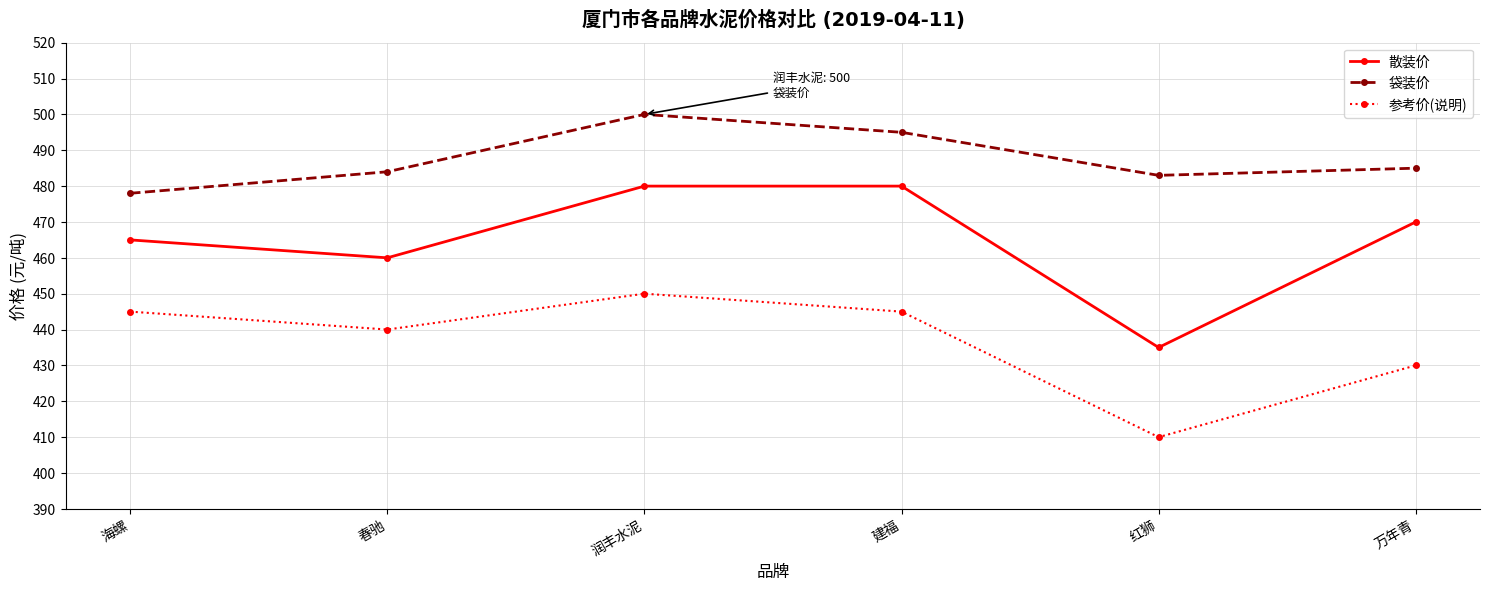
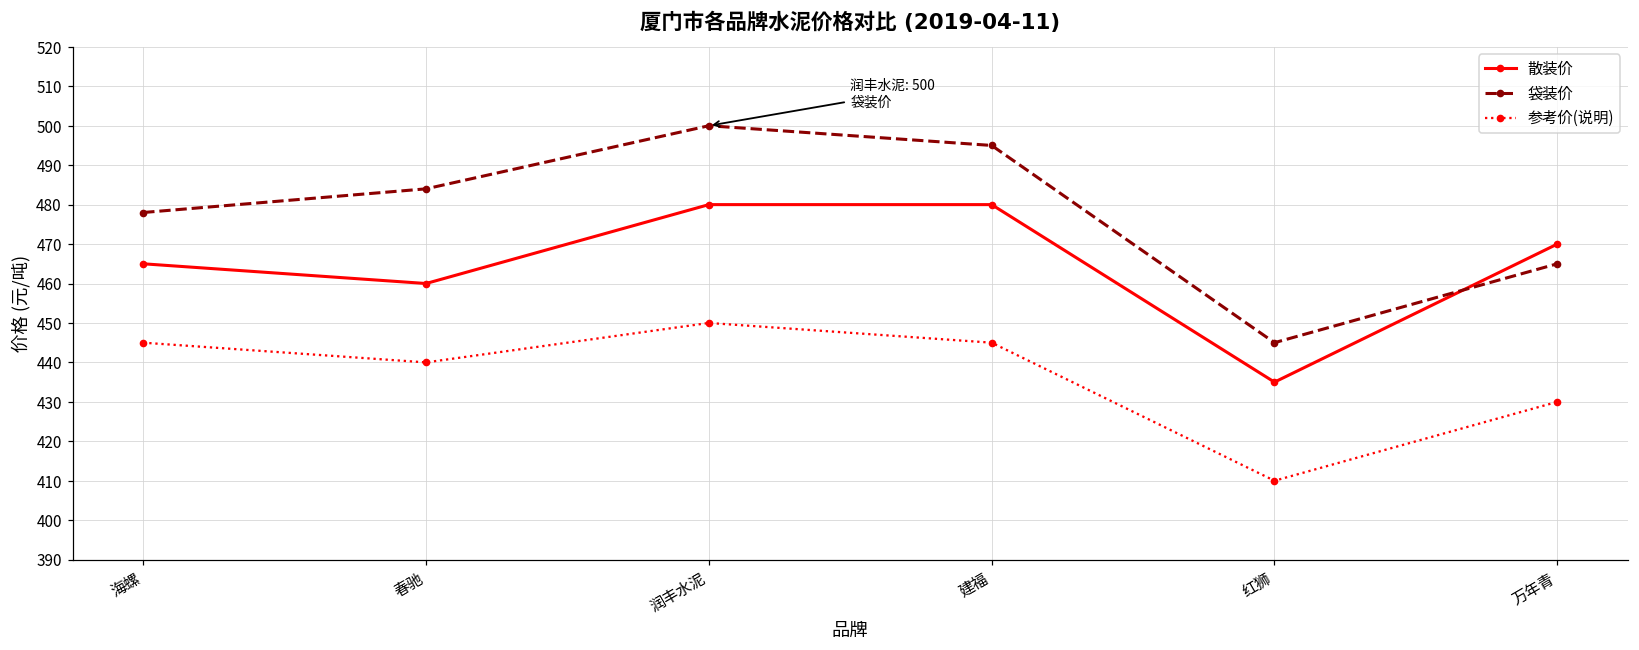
袋装价, 红狮: 483 -> 445
袋装价, 万年青: 485 -> 465
